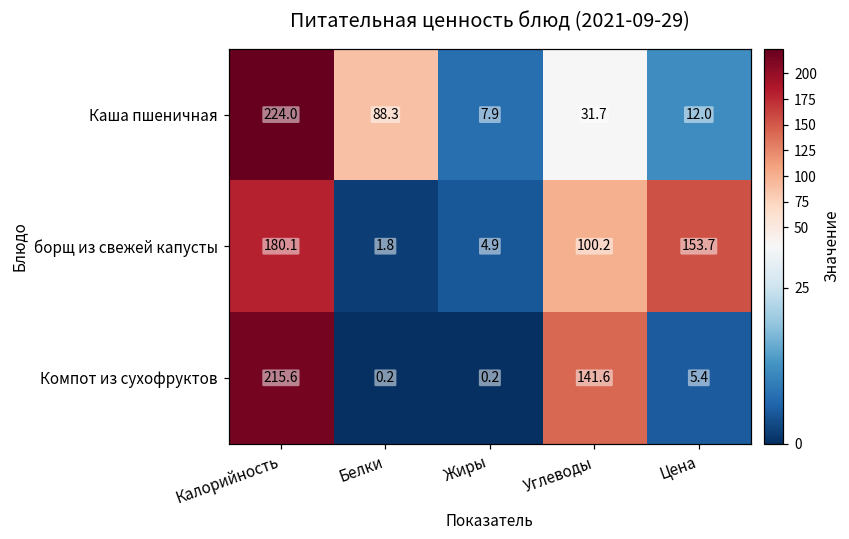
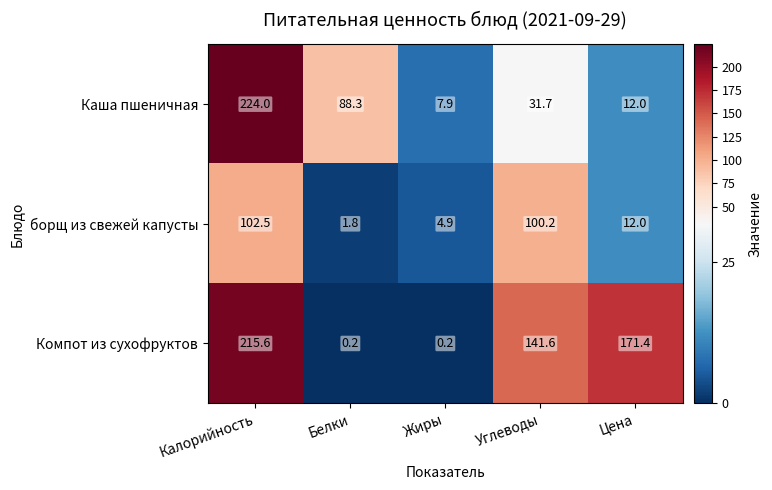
борщ из свежей капусты, Калорийность: 180.1 -> 102.5
борщ из свежей капусты, Цена: 153.7 -> 12.0
Компот из сухофруктов, Цена: 5.4 -> 171.4
